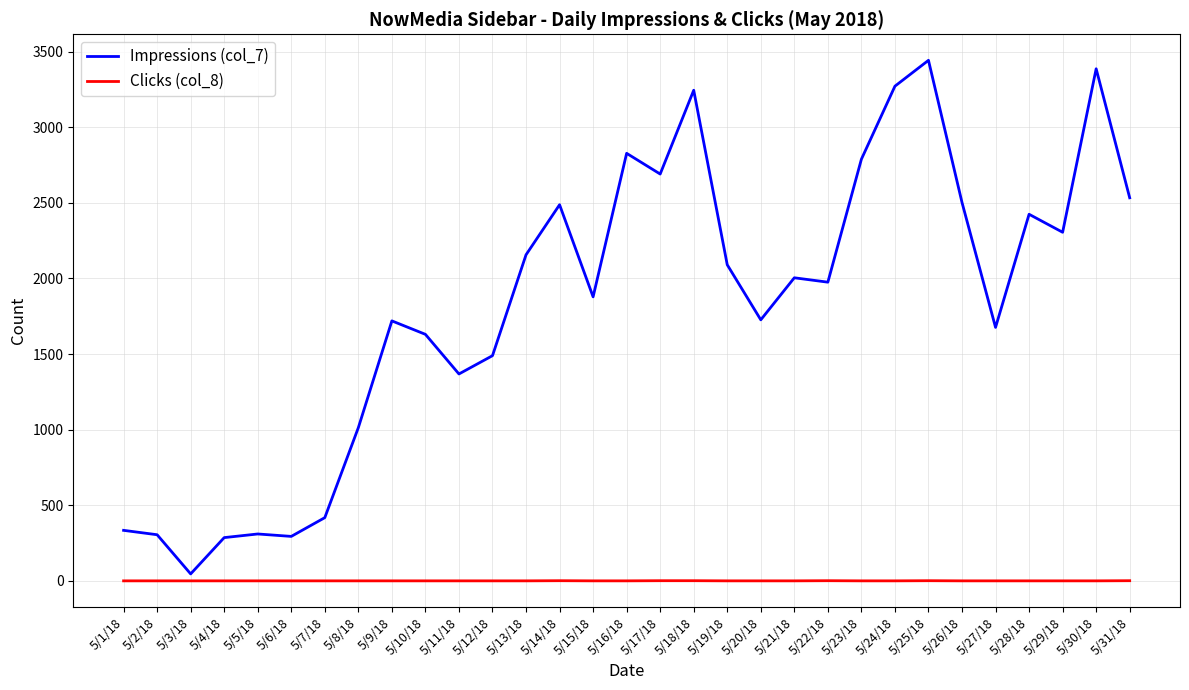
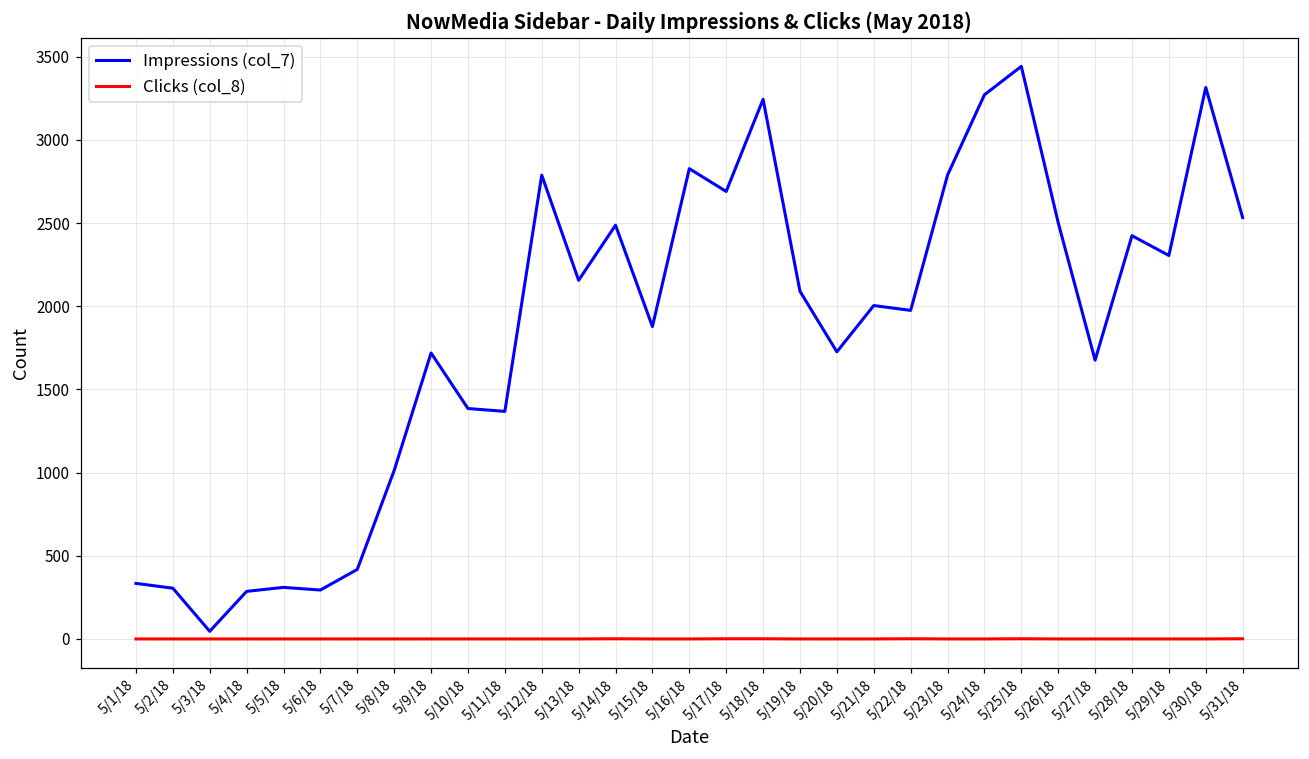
Impressions (col_7), 5/10/18: 1630 -> 1390
Impressions (col_7), 5/12/18: 1490 -> 2790
Impressions (col_7), 5/30/18: 3390 -> 3320
